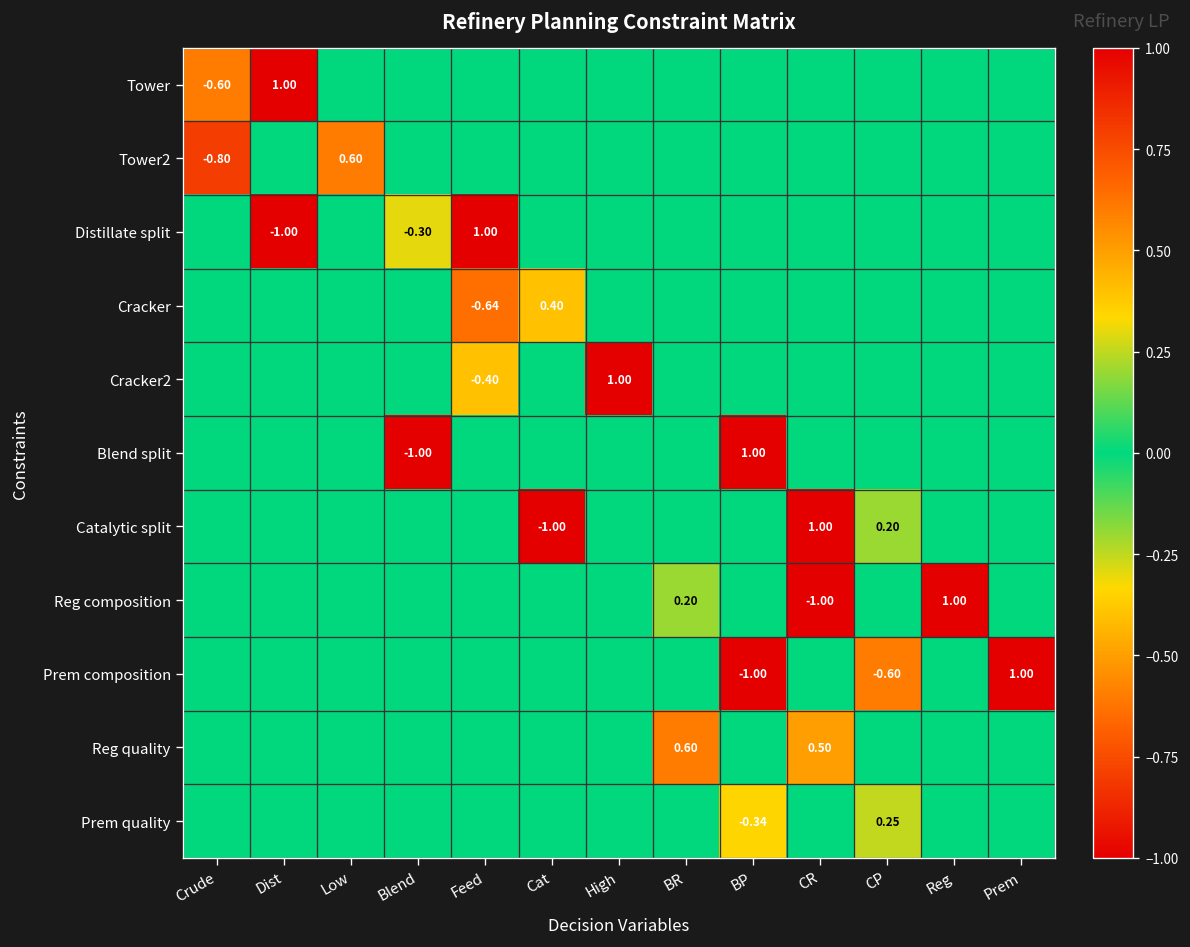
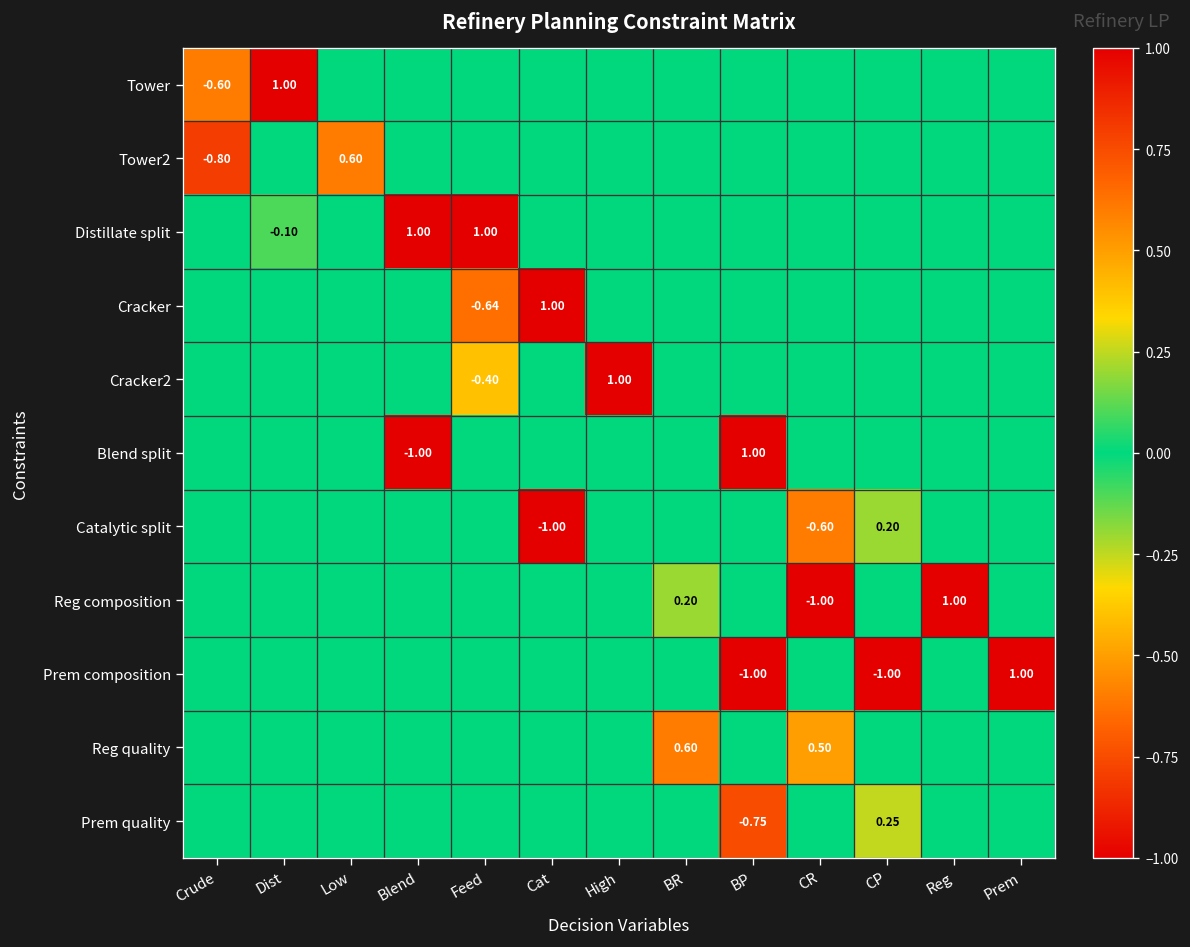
Distillate split, Dist: -1.00 -> -0.10
Distillate split, Blend: -0.30 -> 1.00
Cracker, Cat: 0.40 -> 1.00
Catalytic split, CR: 1.00 -> -0.60
Prem composition, CP: -0.60 -> -1.00
Prem quality, BP: -0.34 -> -0.75
